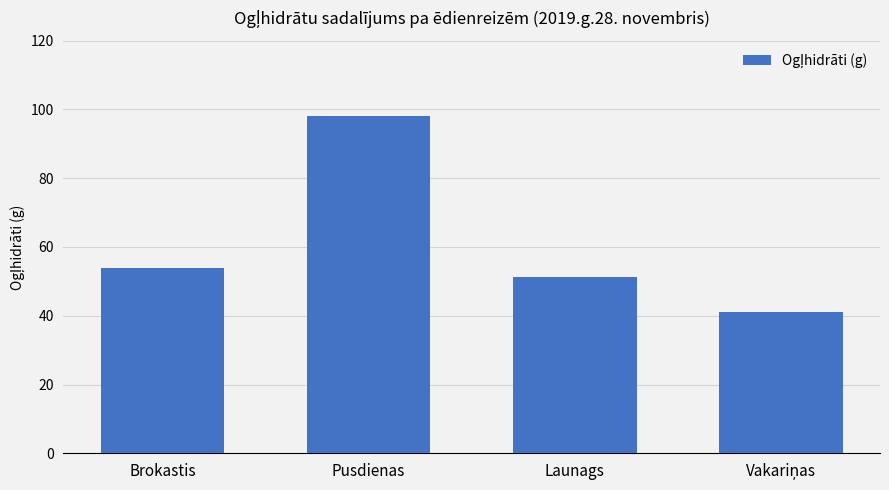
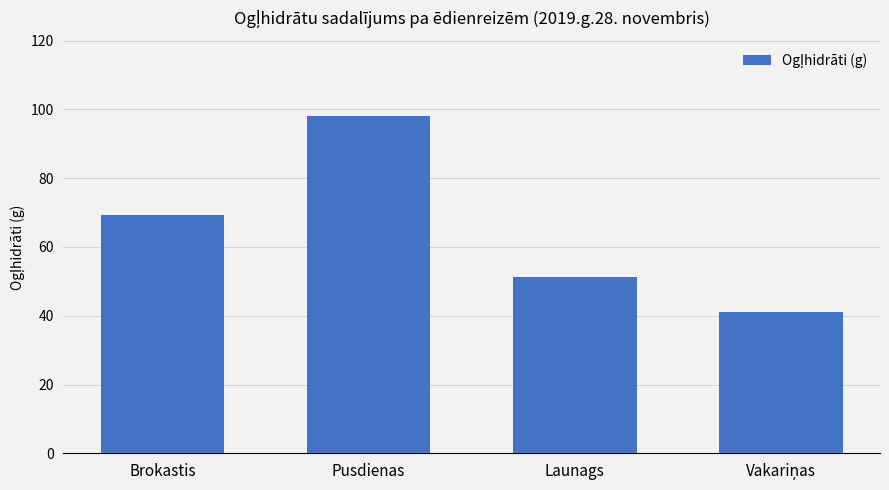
Brokastis: 54 -> 69
